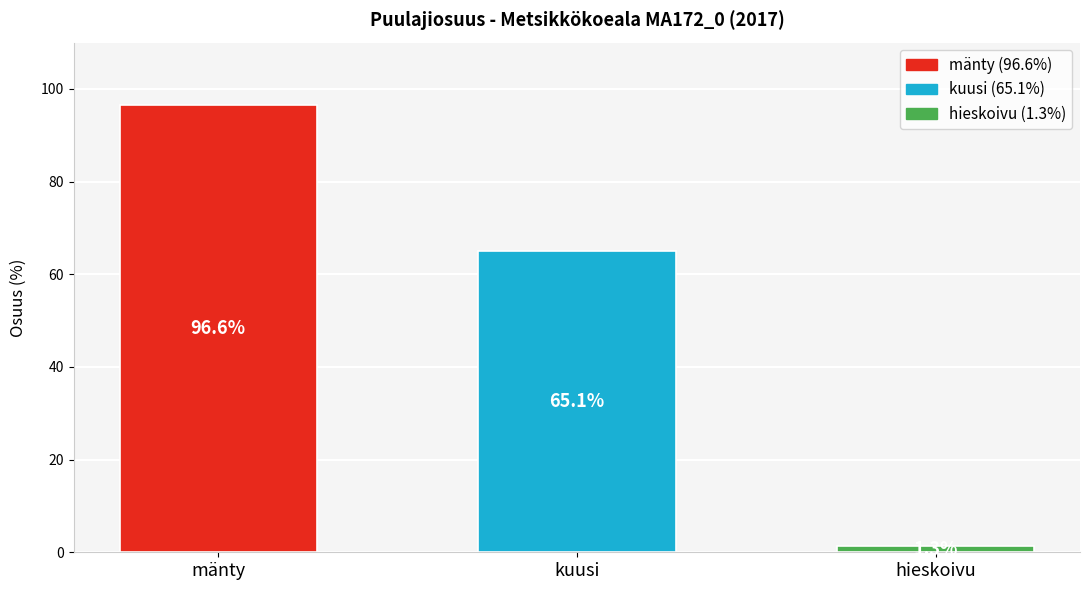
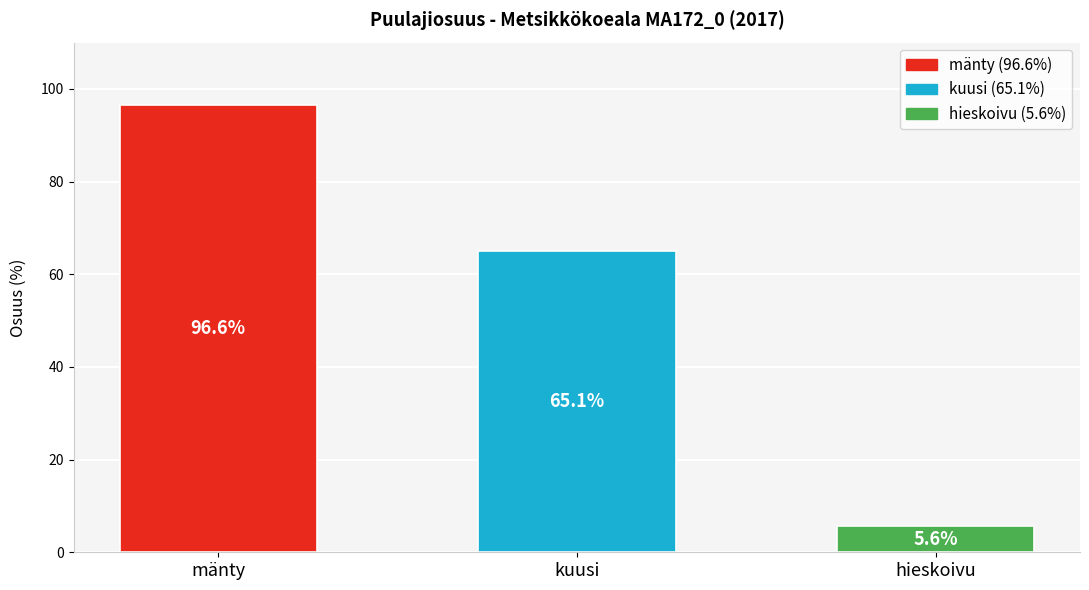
hieskoivu: 1 -> 6
